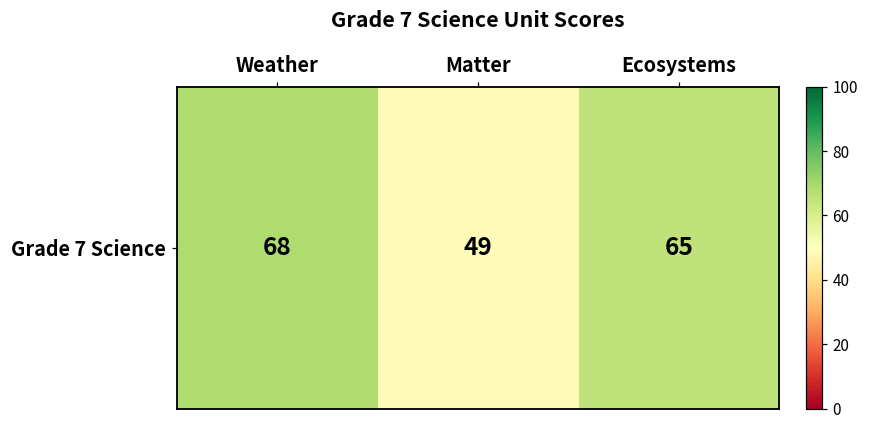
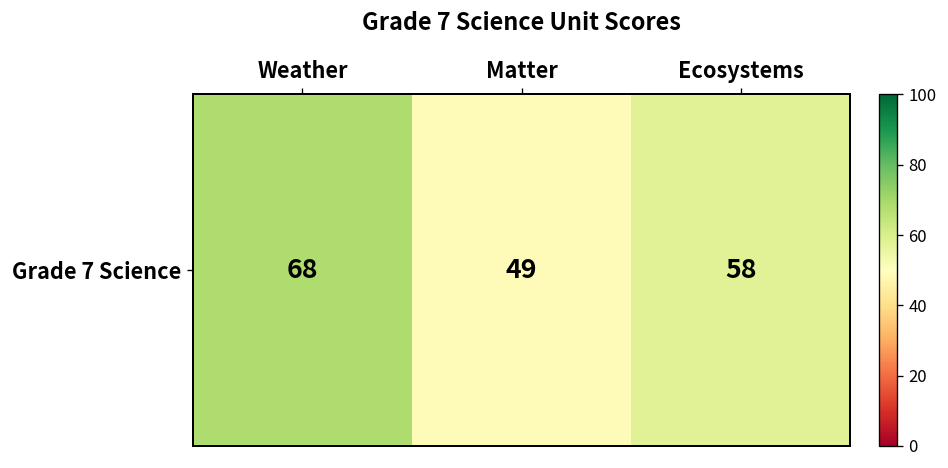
Grade 7 Science, Ecosystems: 65 -> 58
